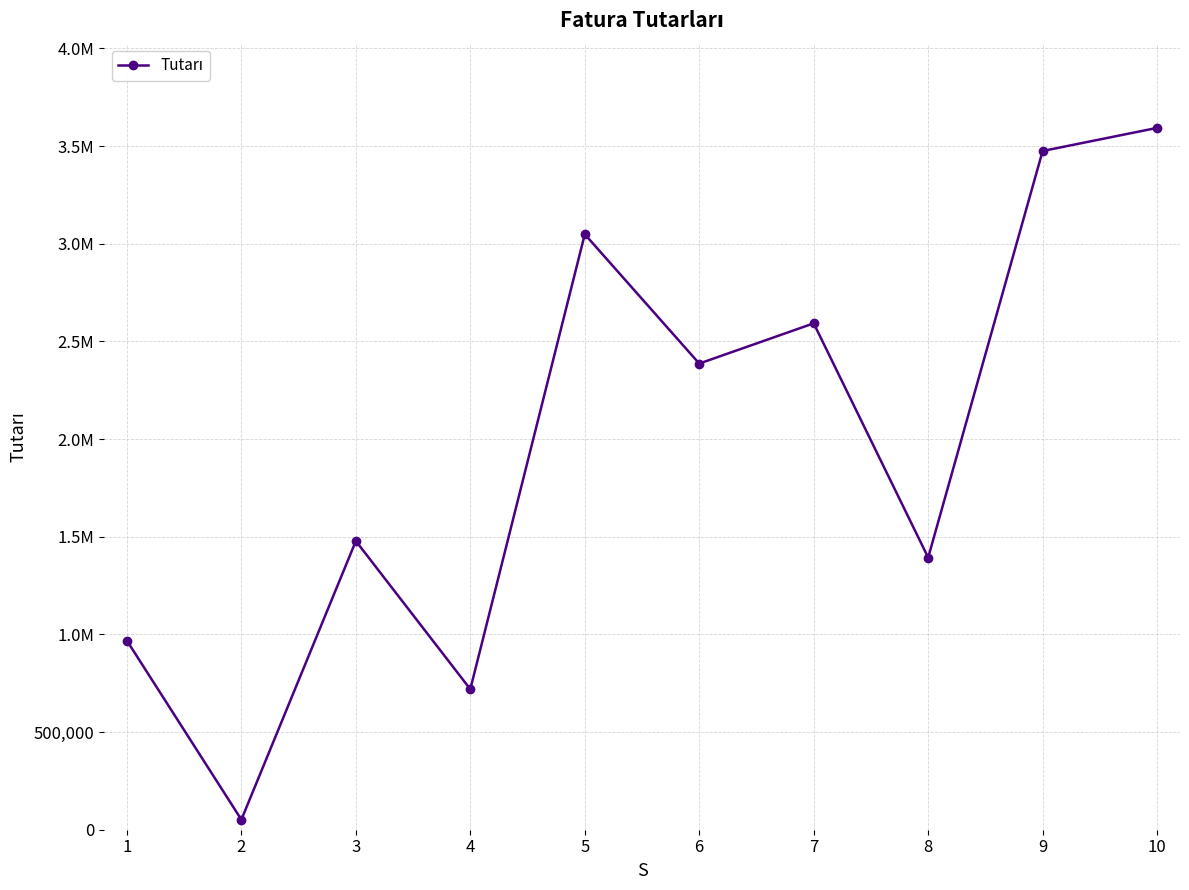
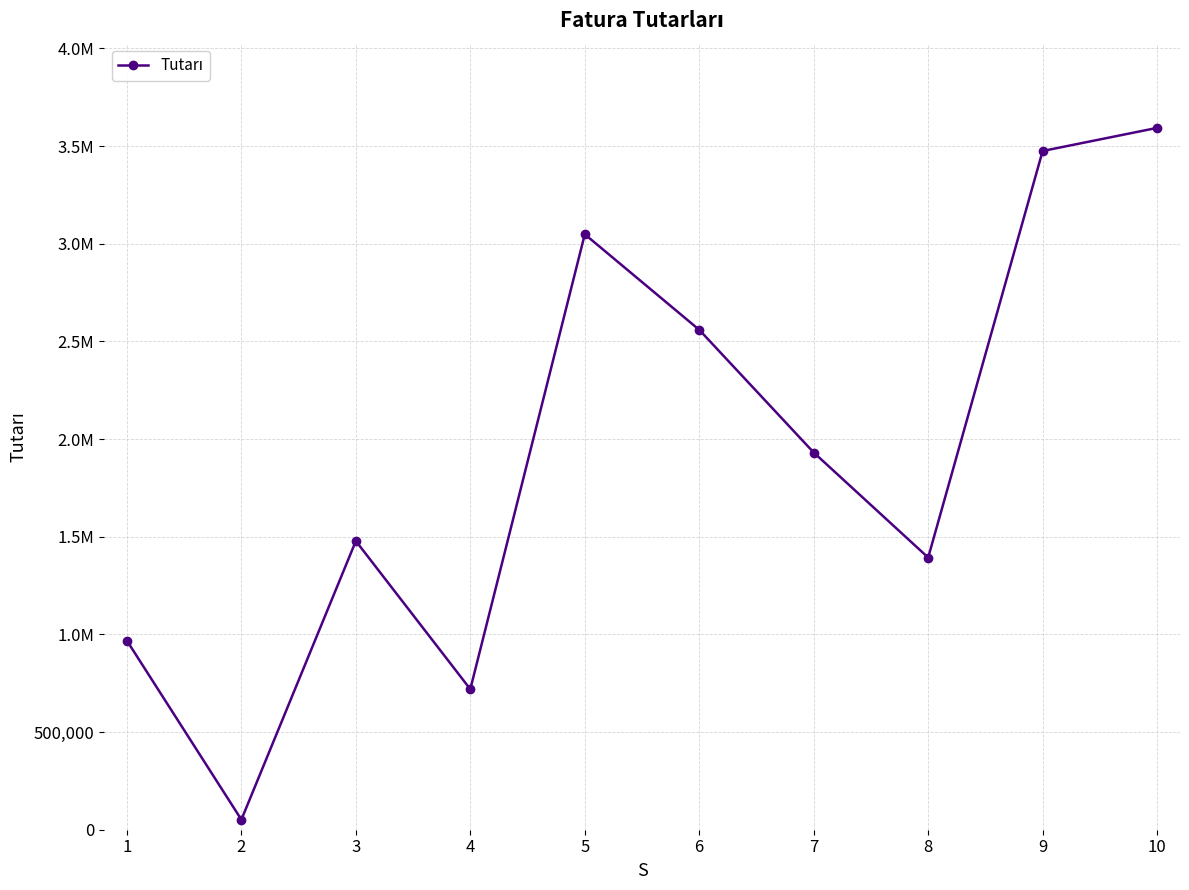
6: 2,390,000 -> 2,560,000
7: 2,590,000 -> 1,930,000
